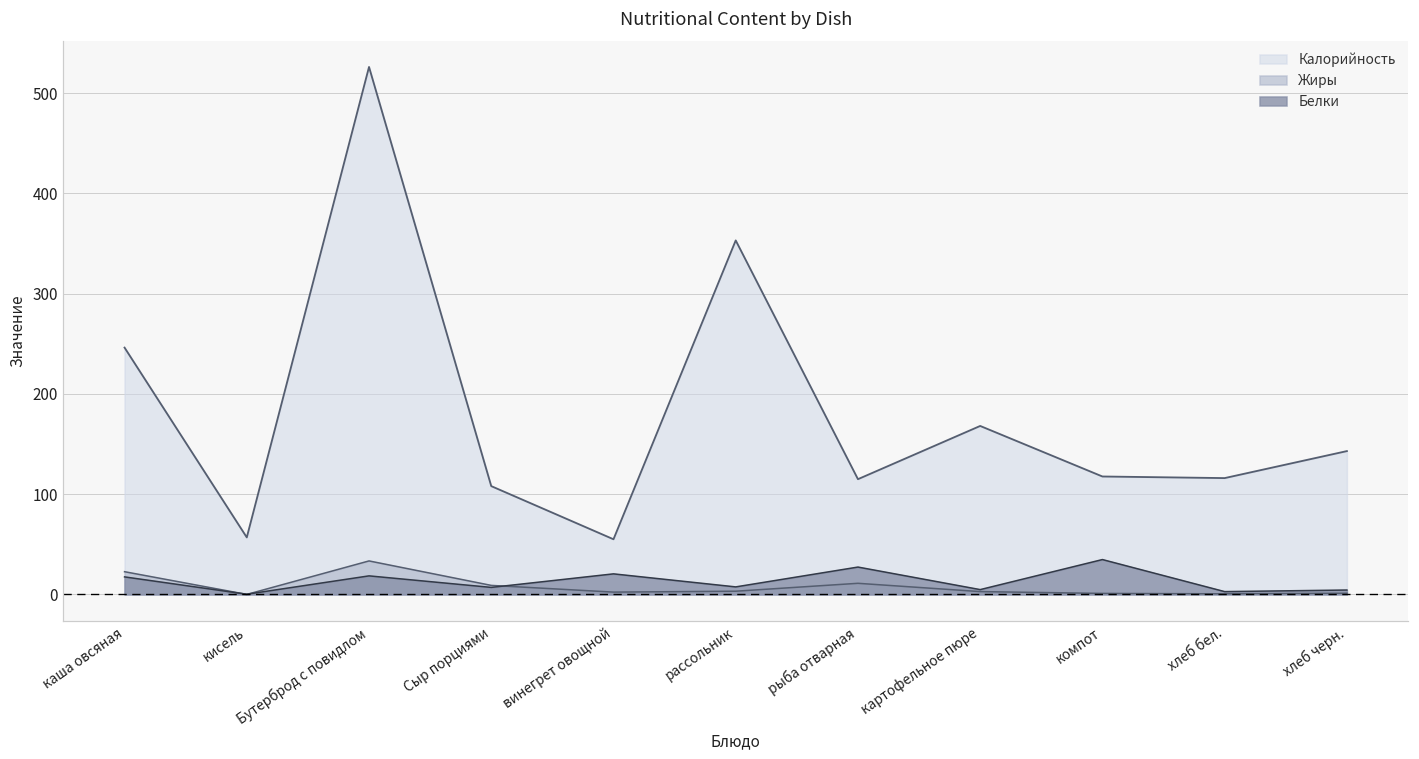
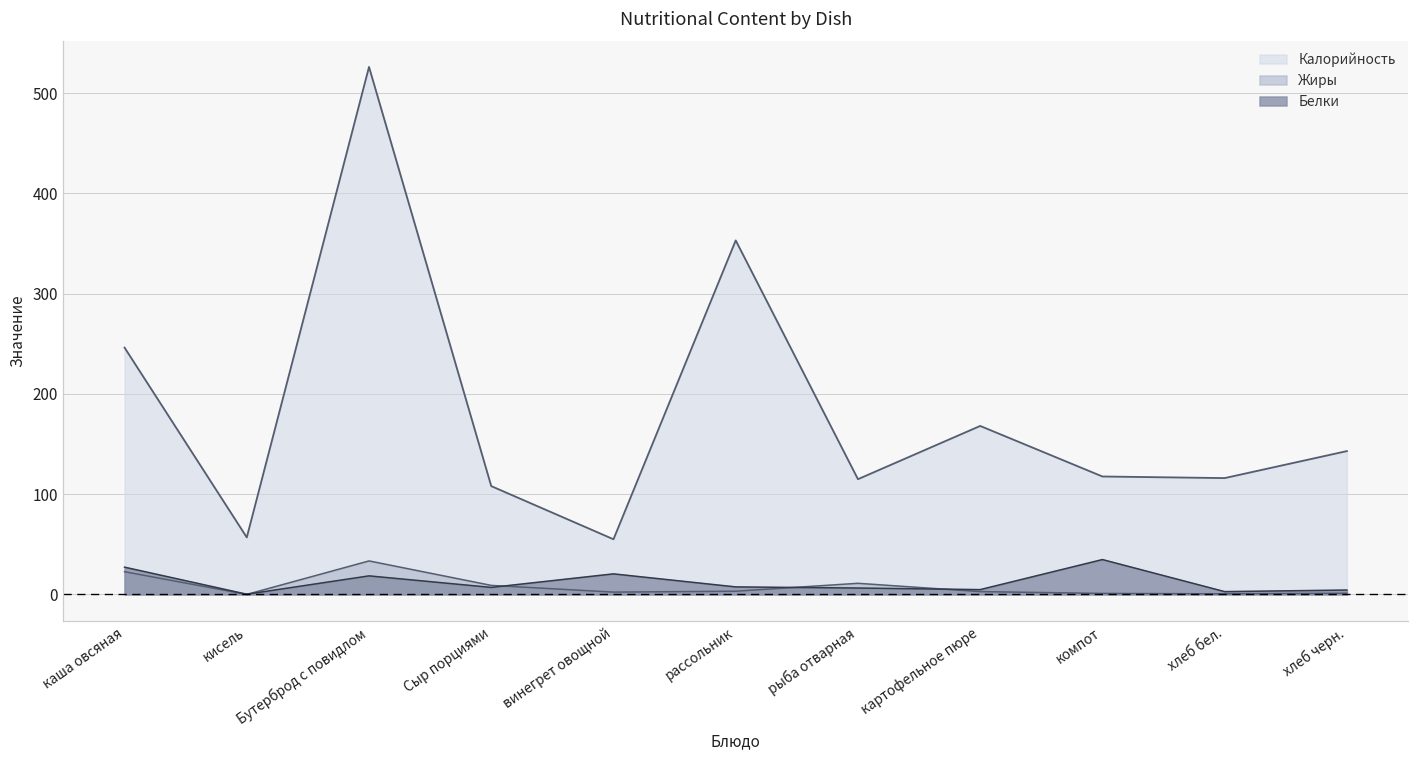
Белки, каша овсяная: 20 -> 30
Белки, рыба отварная: 30 -> 10
